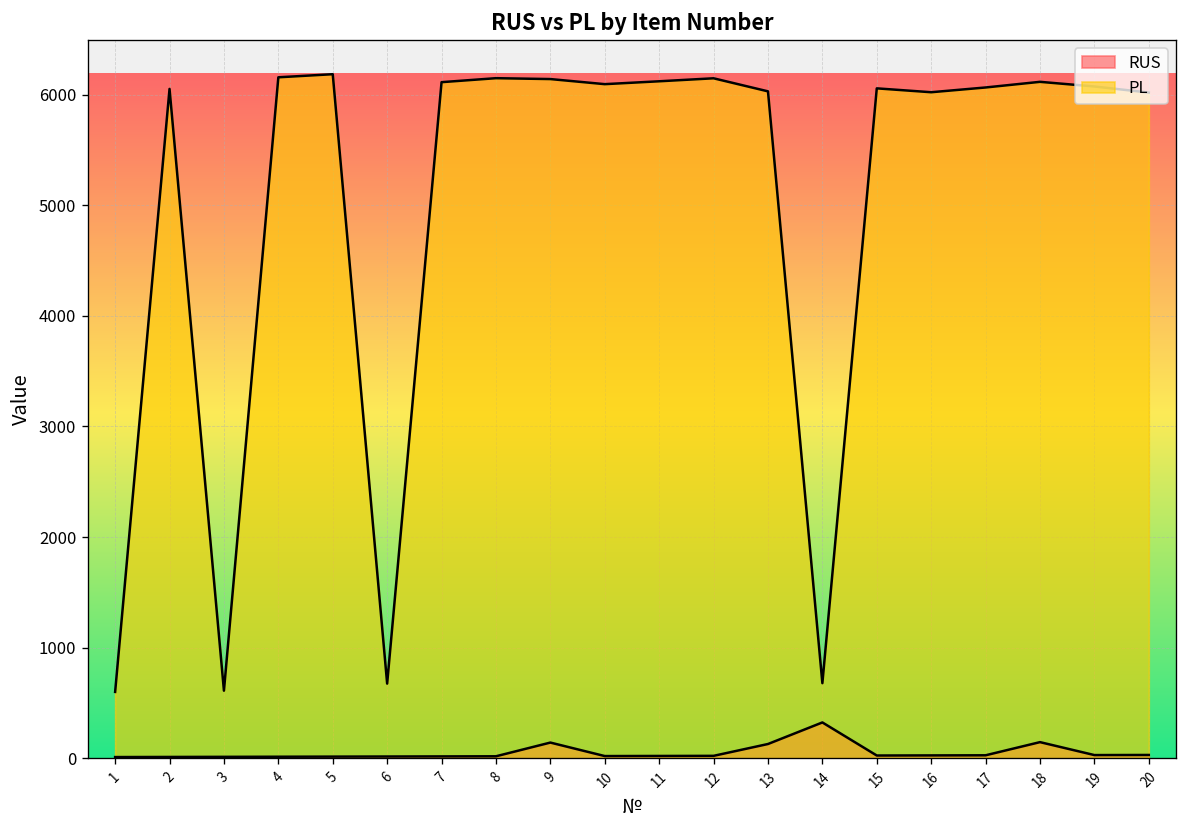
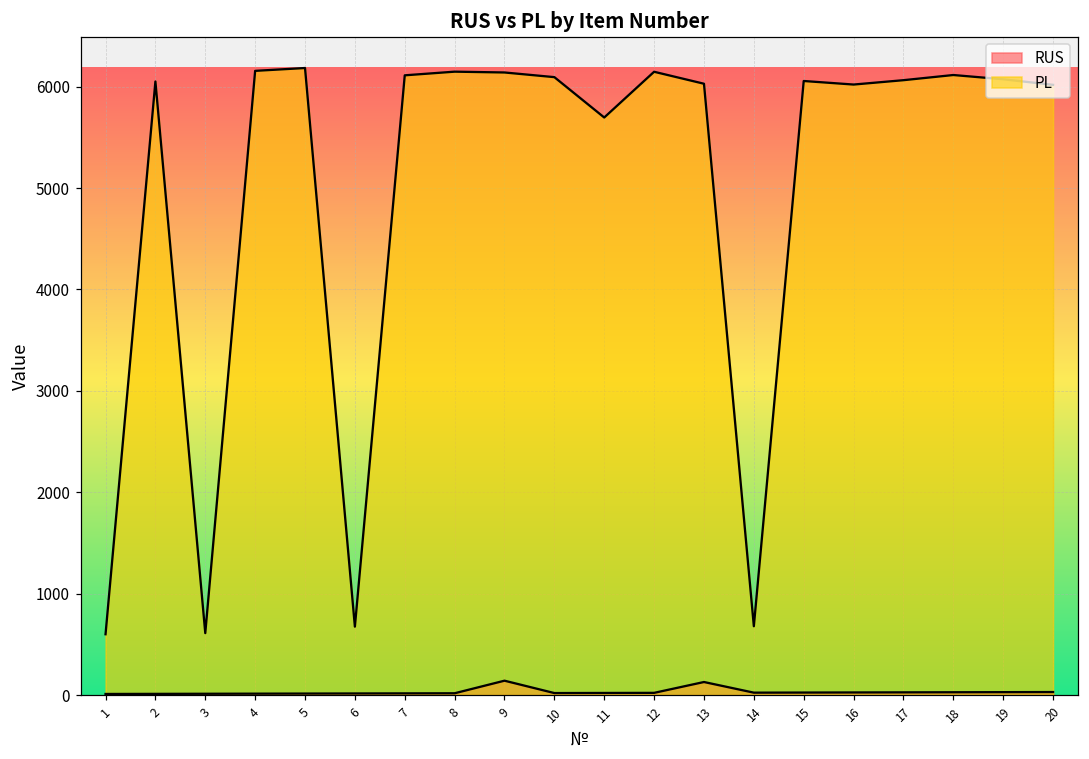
PL, 11: 6100 -> 5700
RUS, 14: 300 -> 0
RUS, 18: 100 -> 0
